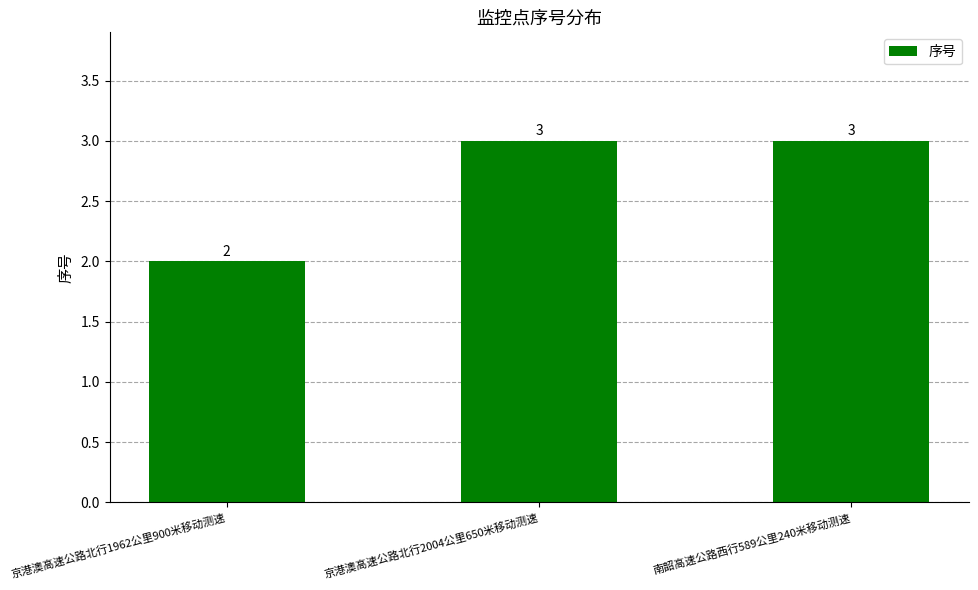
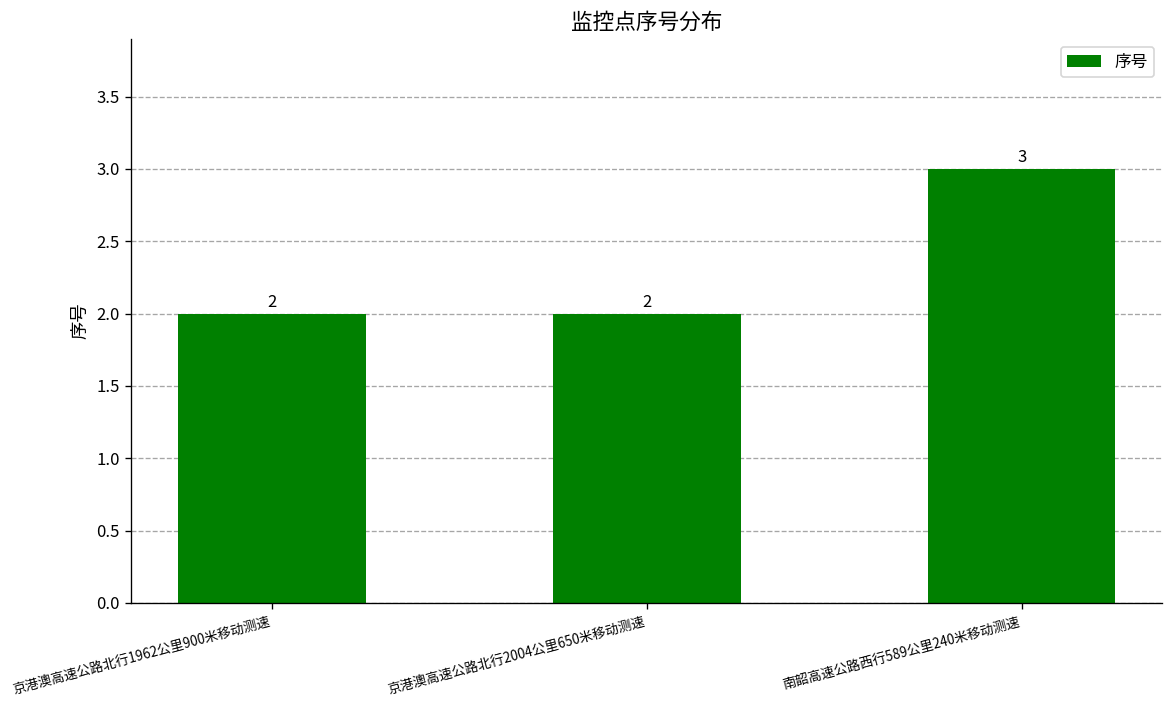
京港澳高速公路北行2004公里650米移动测速: 3 -> 2
